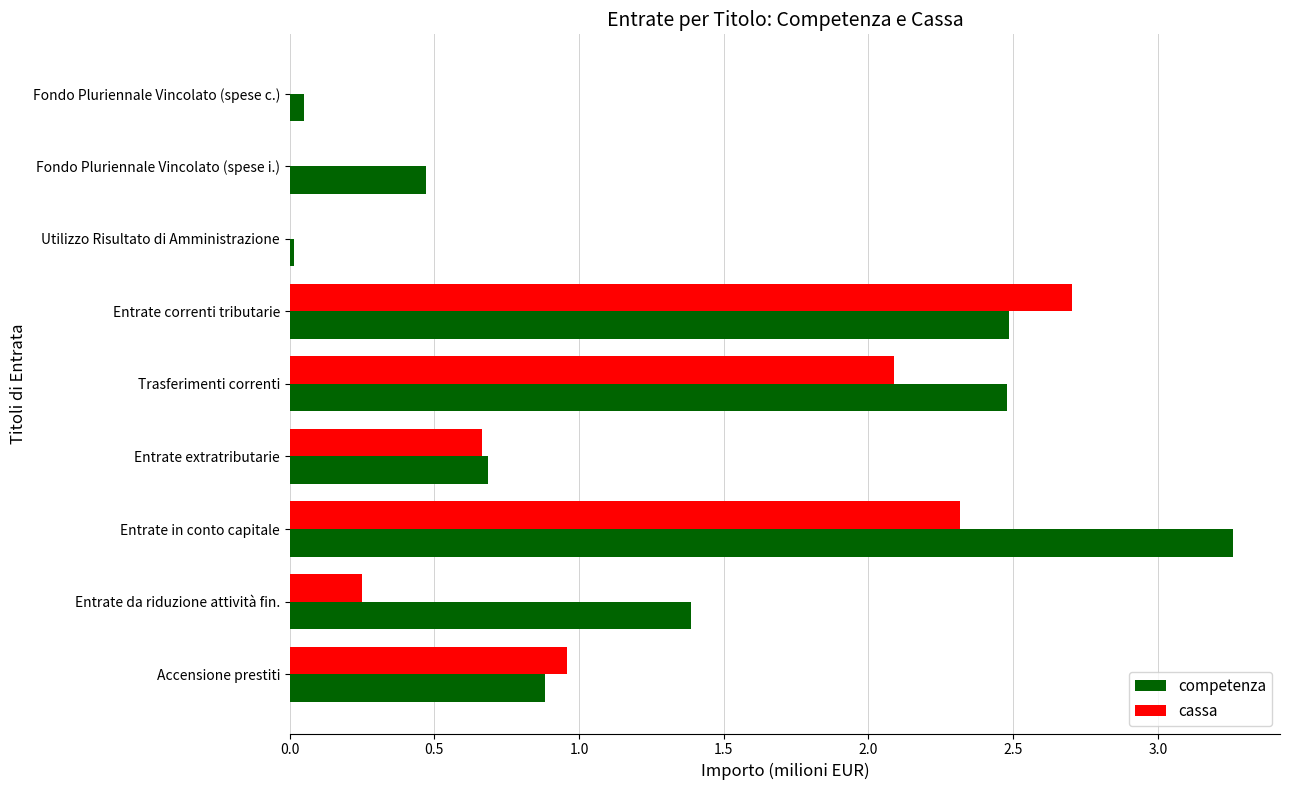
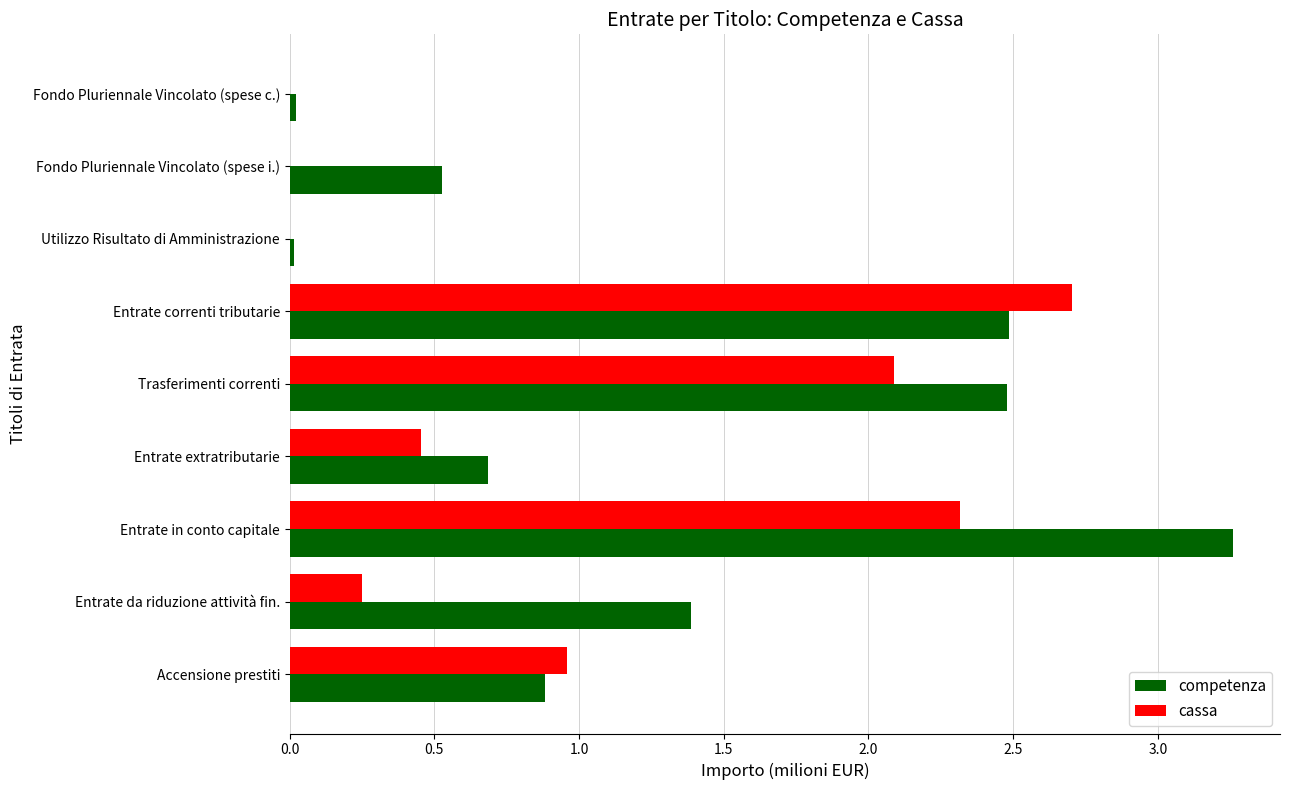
competenza, Fondo Pluriennale Vincolato (spese c.): 0.05 -> 0.02
competenza, Fondo Pluriennale Vincolato (spese i.): 0.47 -> 0.53
cassa, Entrate extratributarie: 0.66 -> 0.45
